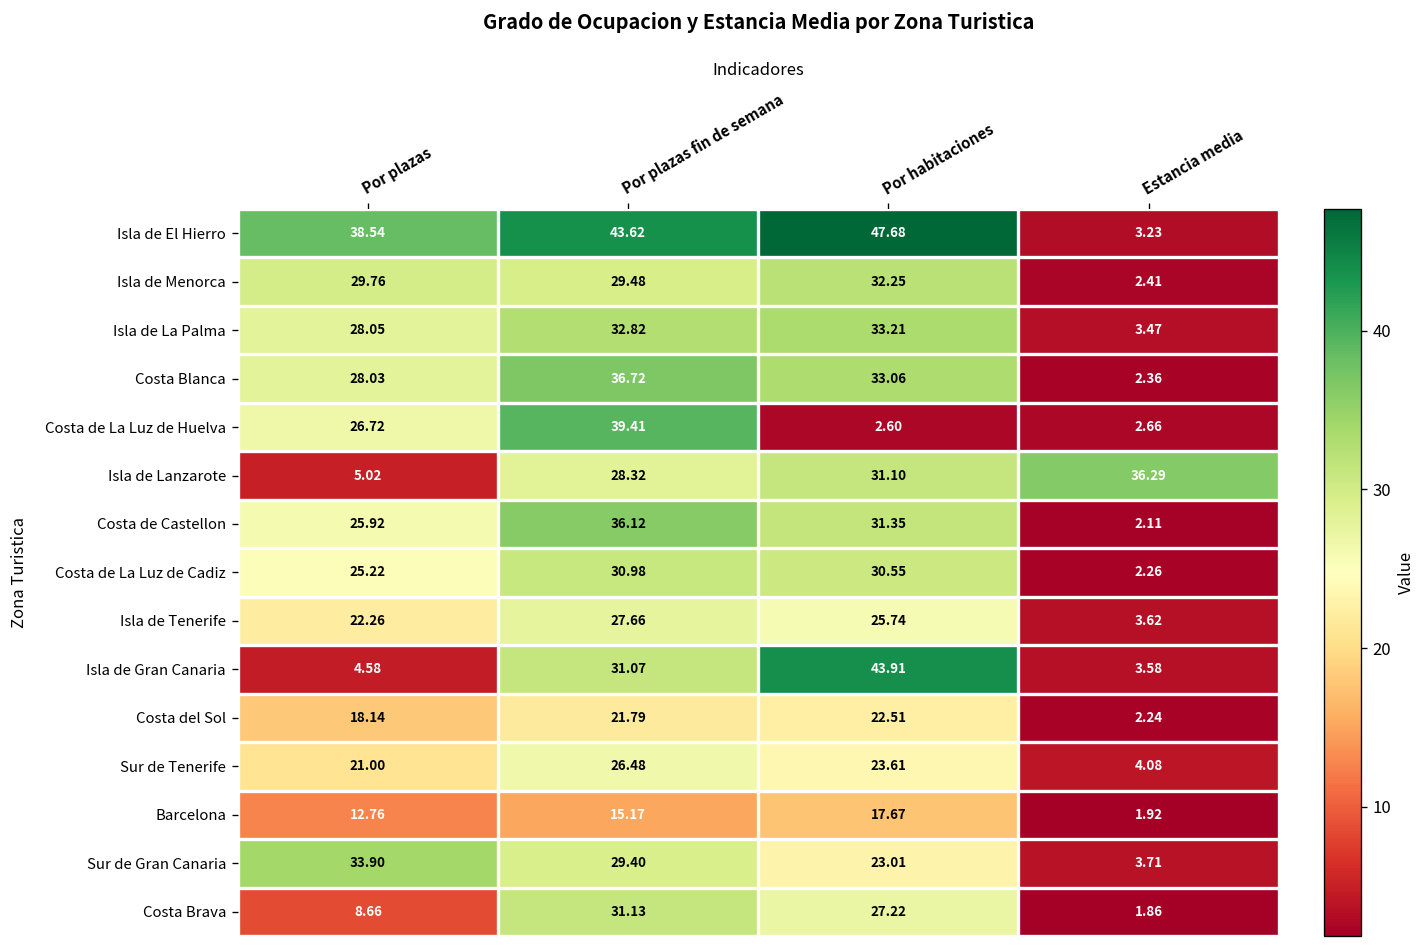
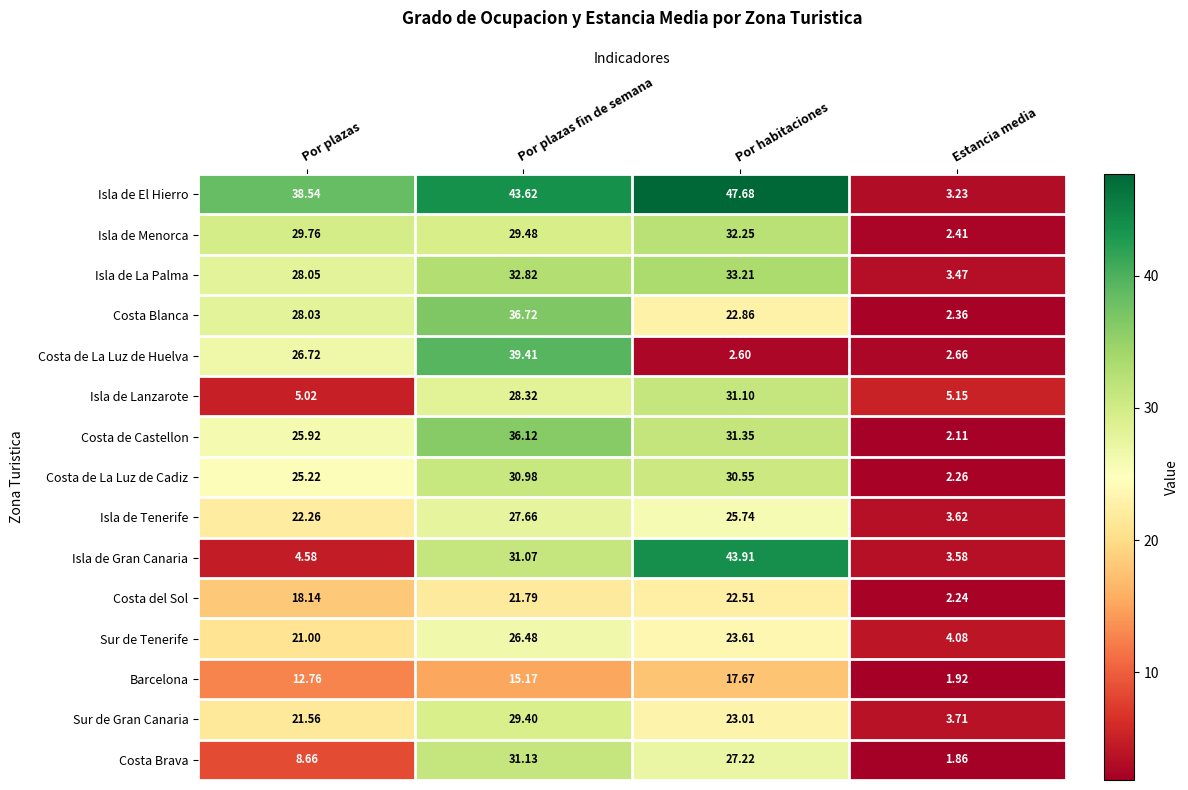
Costa Blanca, Por habitaciones: 33.06 -> 22.86
Isla de Lanzarote, Estancia media: 36.29 -> 5.15
Sur de Gran Canaria, Por plazas: 33.90 -> 21.56
